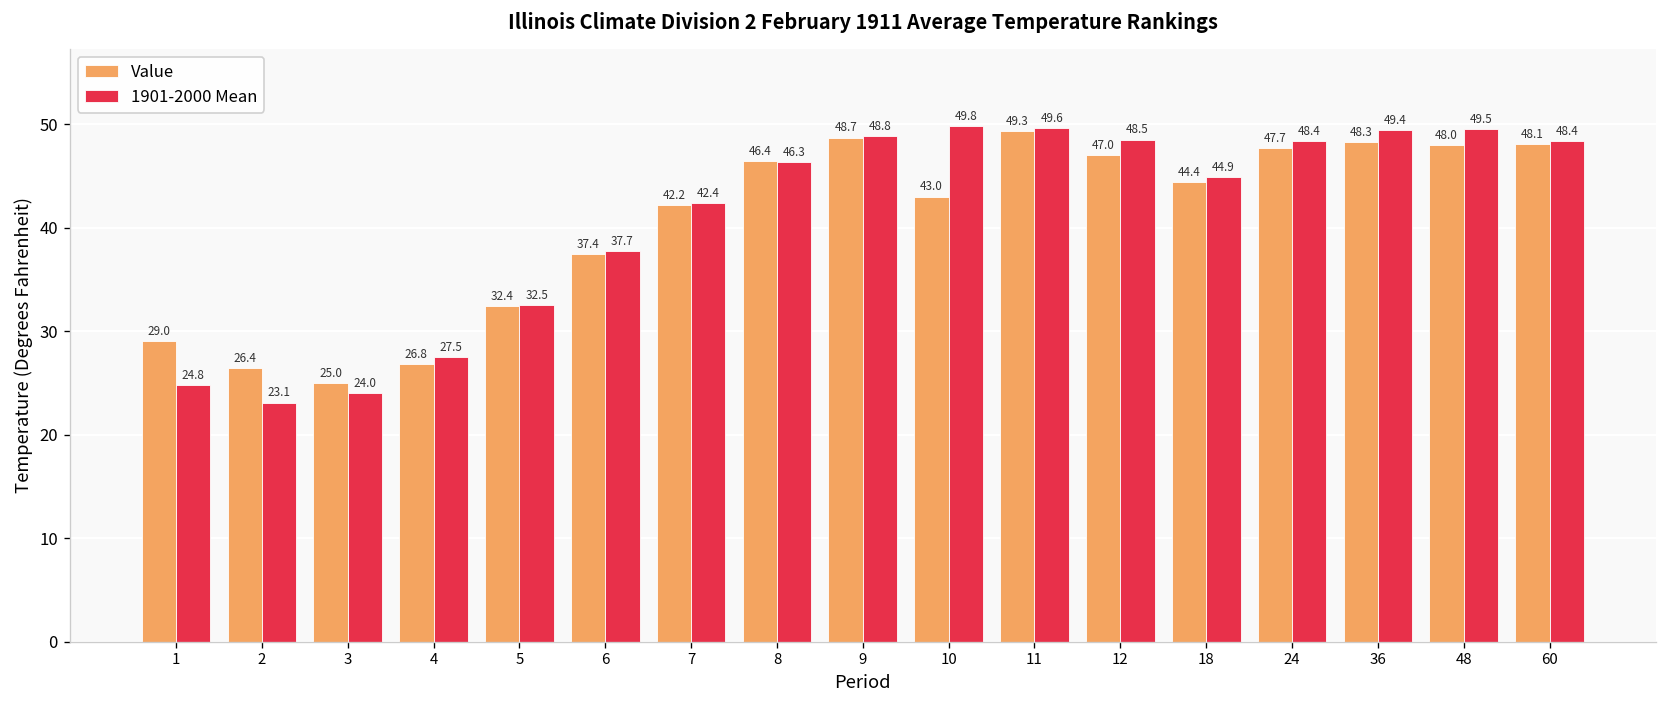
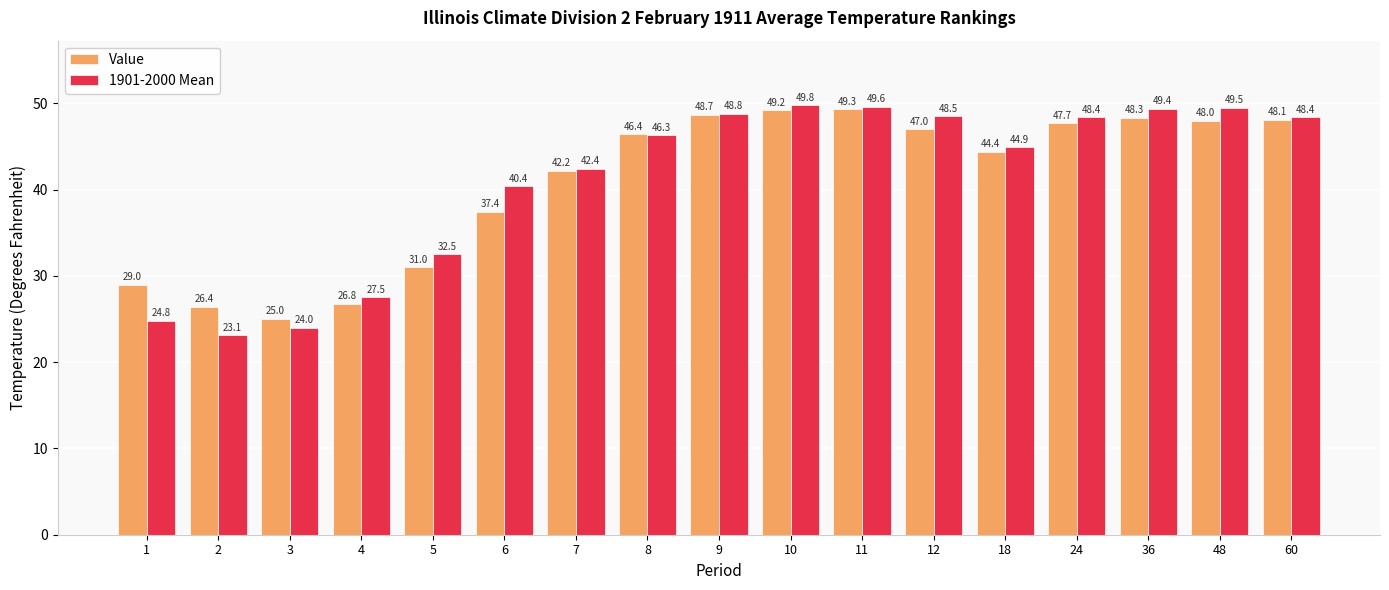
Value, 5: 32.4 -> 31.0
1901-2000 Mean, 6: 37.7 -> 40.4
Value, 10: 43.0 -> 49.2
